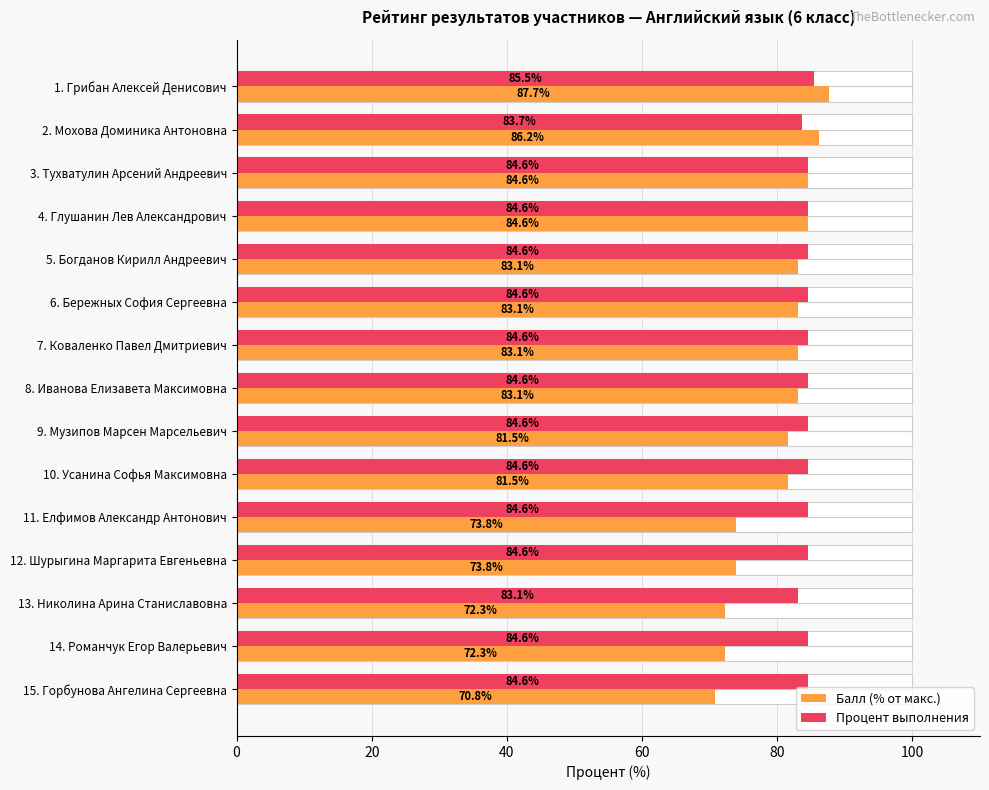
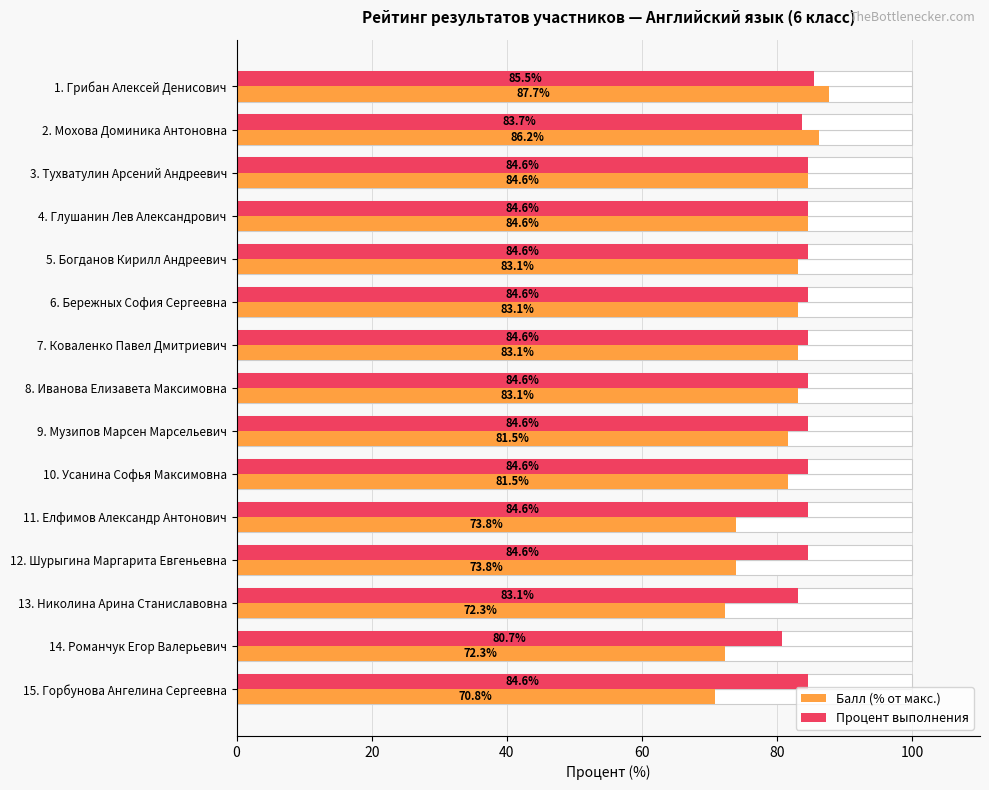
Процент выполнения, 14. Романчук Егор Валерьевич: 84.6% -> 80.7%
